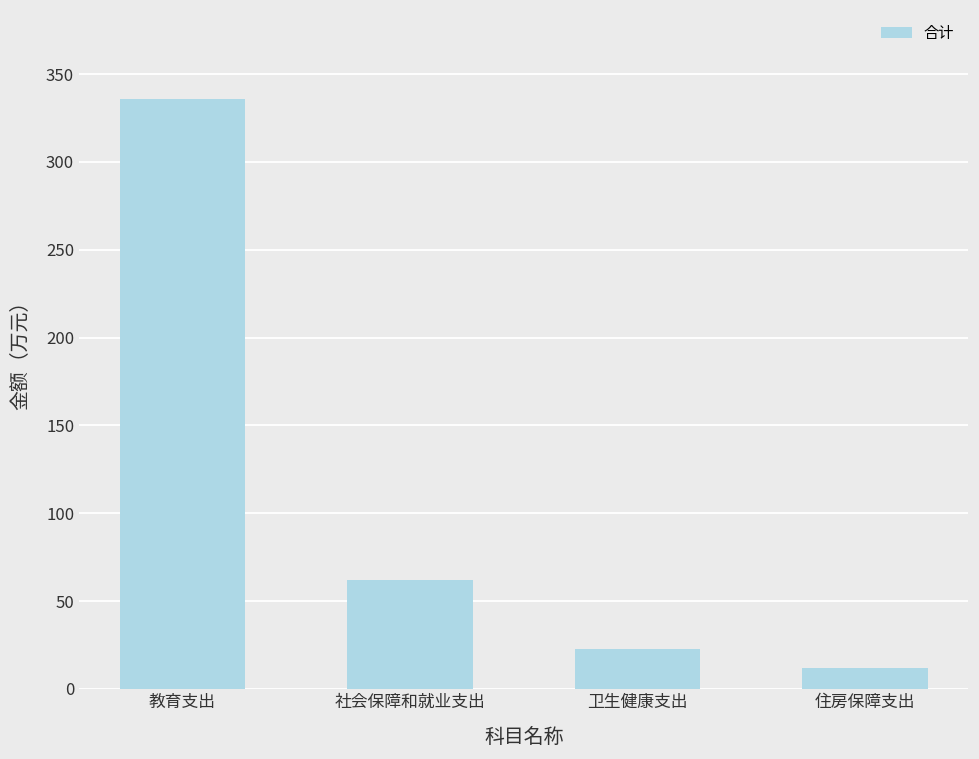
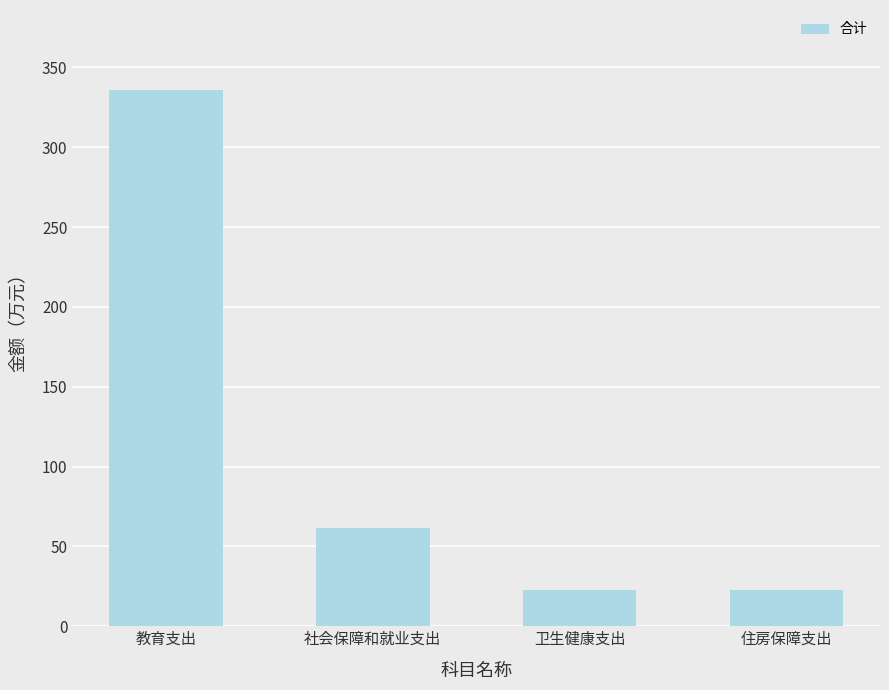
住房保障支出: 12 -> 23
